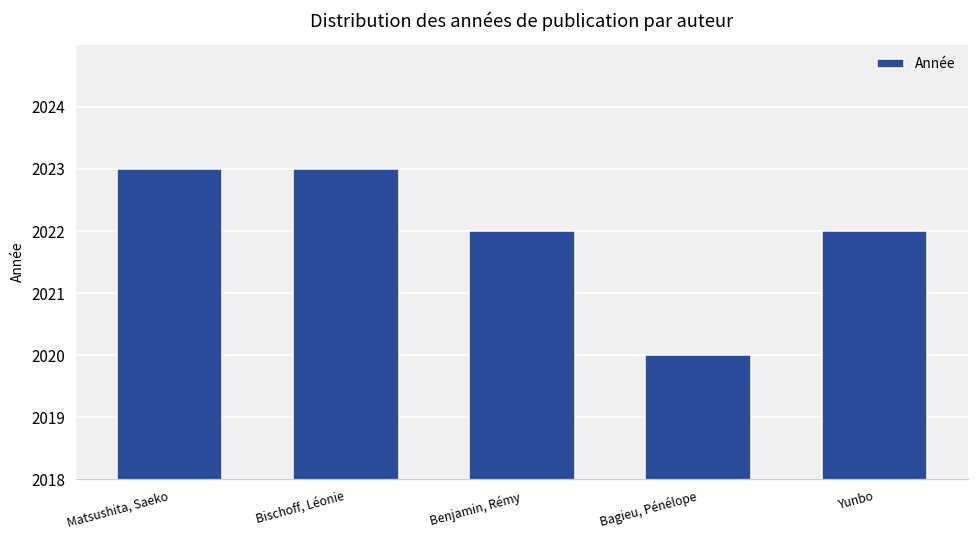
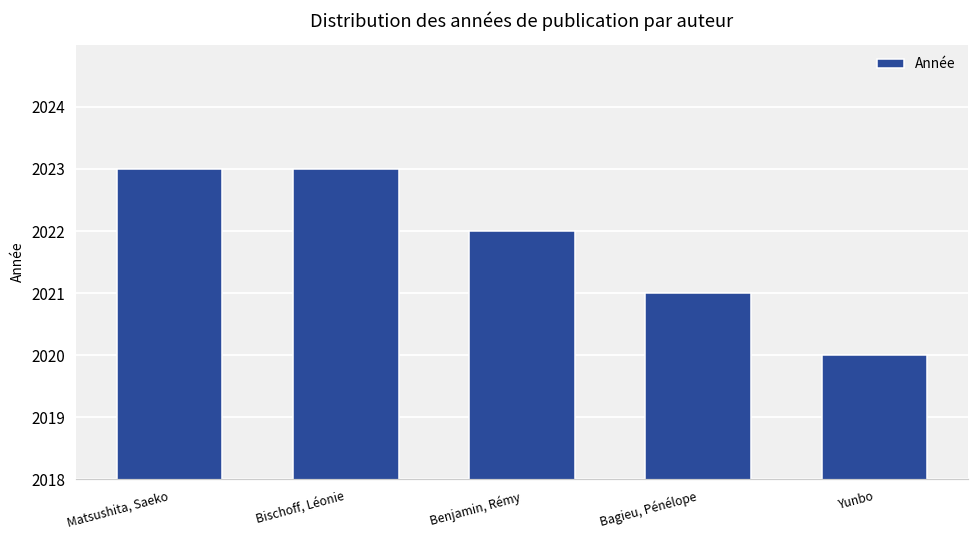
Bagieu, Pénélope: 2020 -> 2021
Yunbo: 2022 -> 2020
